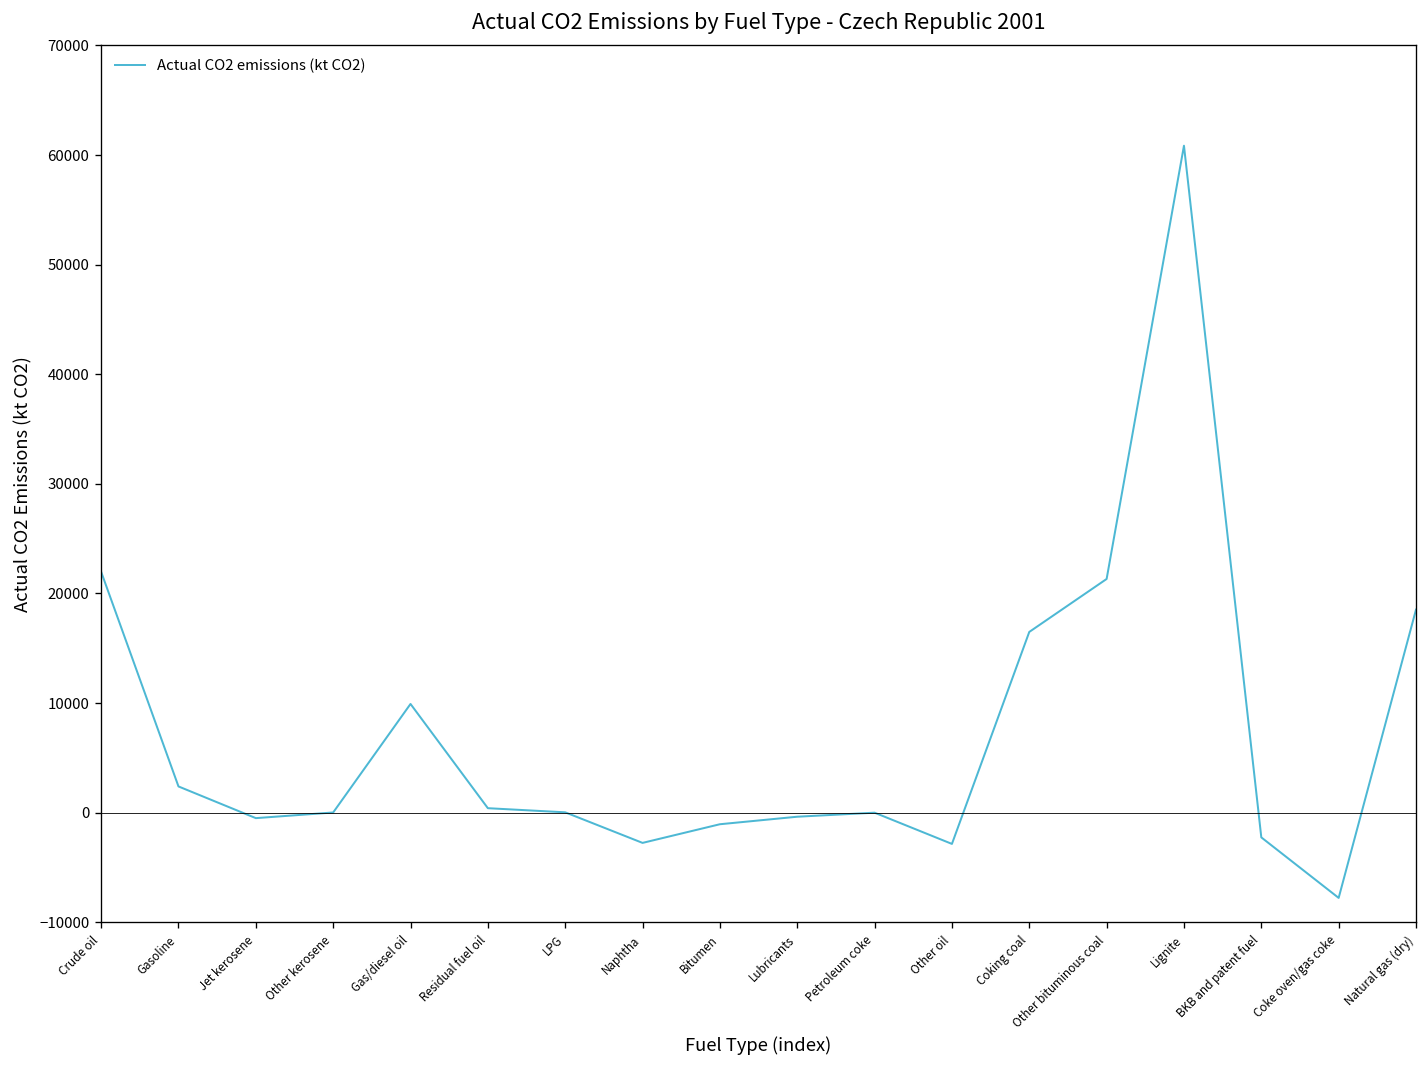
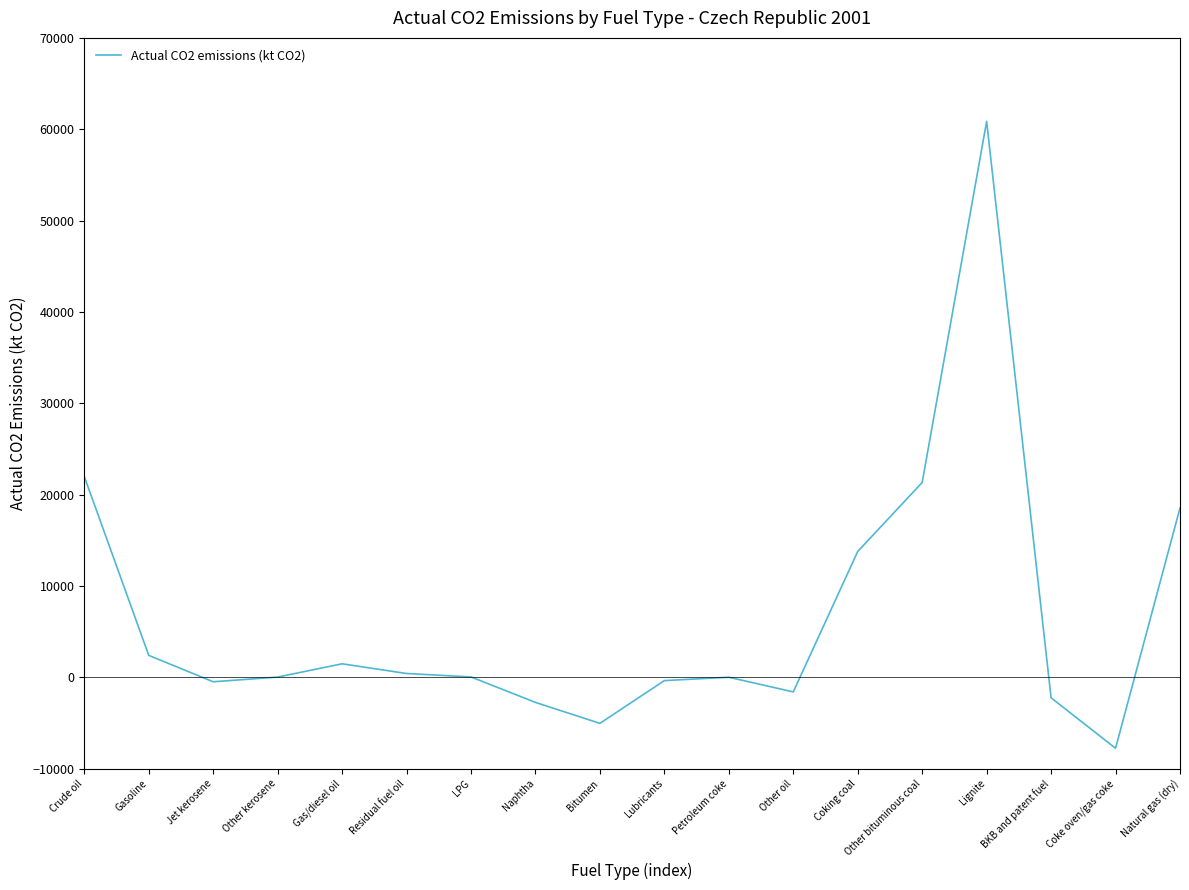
Gas/diesel oil: 10000 -> 1000
Bitumen: -1000 -> -5000
Other oil: -3000 -> -2000
Coking coal: 16000 -> 14000
